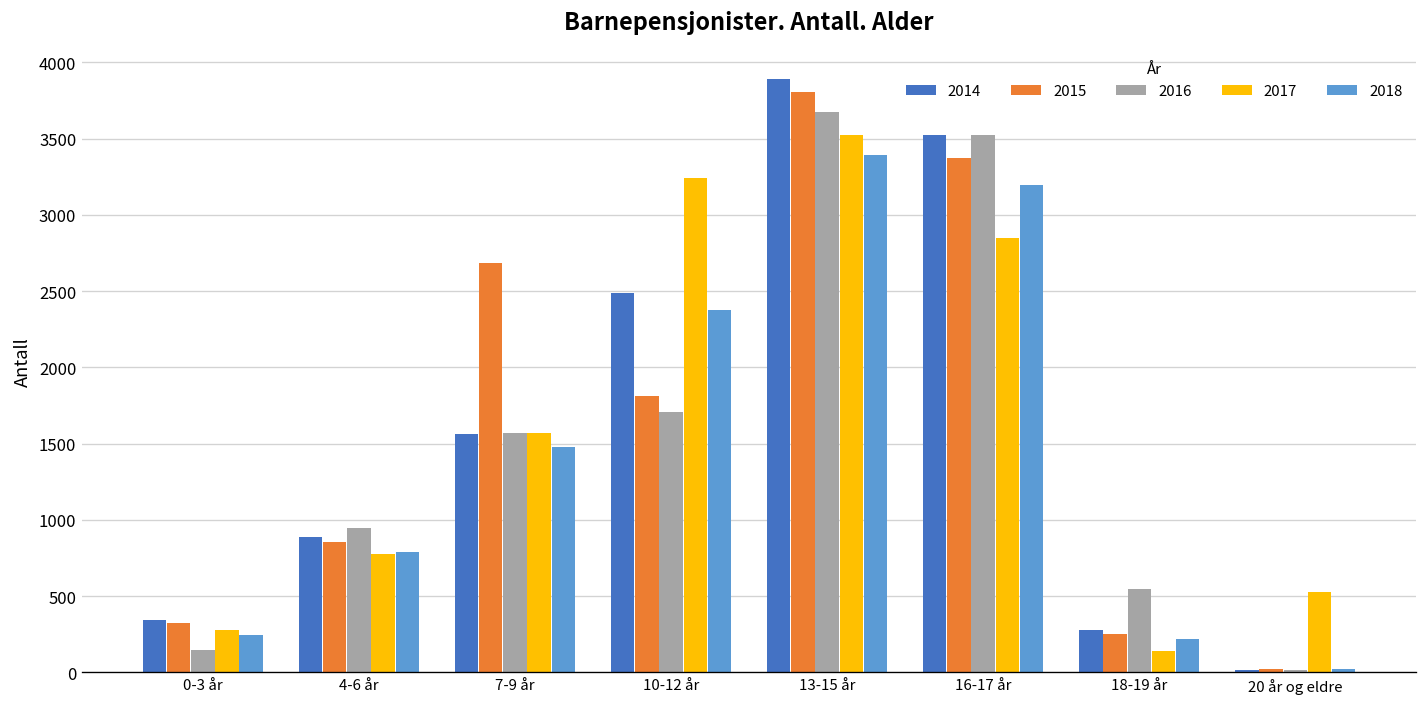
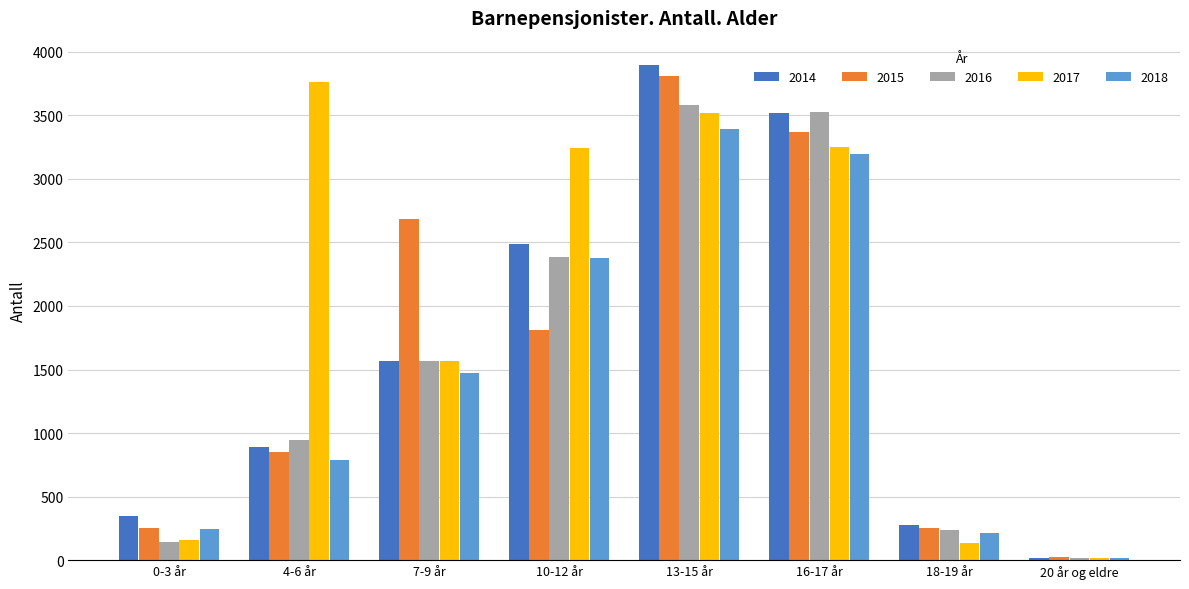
2015, 0-3 år: 330 -> 250
2017, 0-3 år: 280 -> 160
2017, 4-6 år: 780 -> 3760
2016, 10-12 år: 1710 -> 2390
2016, 13-15 år: 3670 -> 3580
2017, 16-17 år: 2850 -> 3250
2016, 18-19 år: 550 -> 240
2017, 20 år og eldre: 530 -> 20
